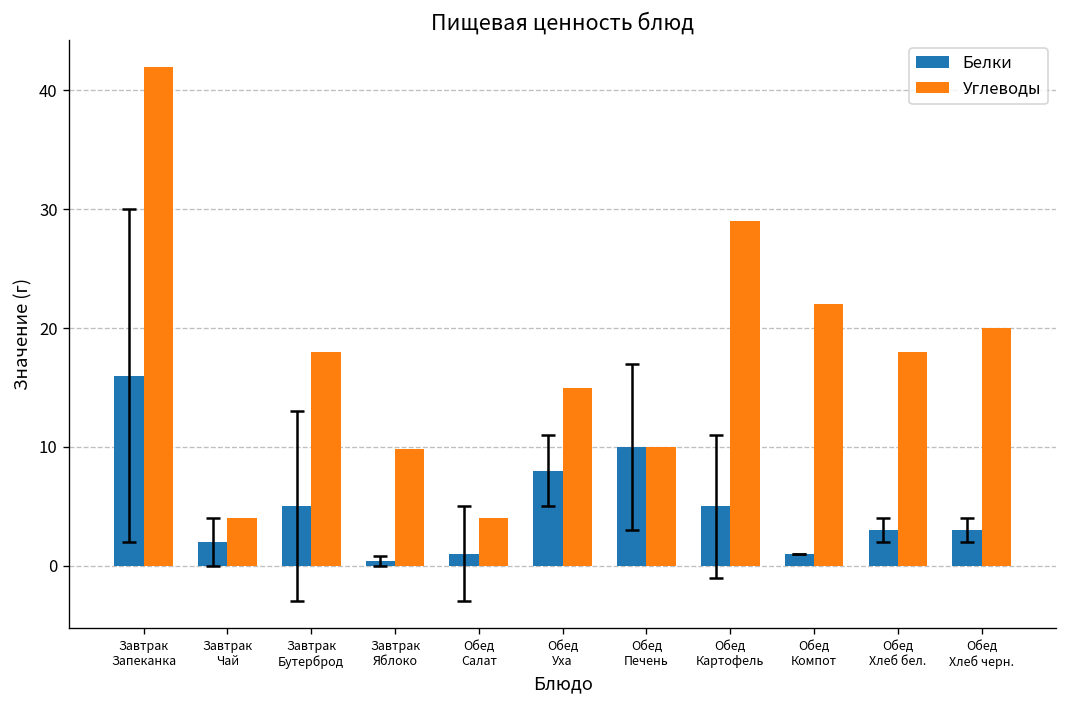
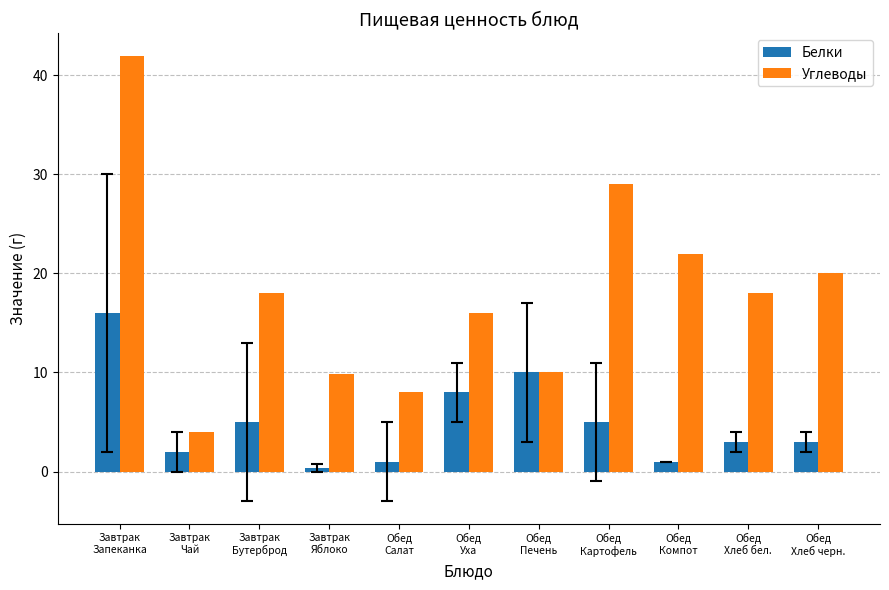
Углеводы, Обед Салат: 4 -> 8
Углеводы, Обед Уха: 15 -> 16
